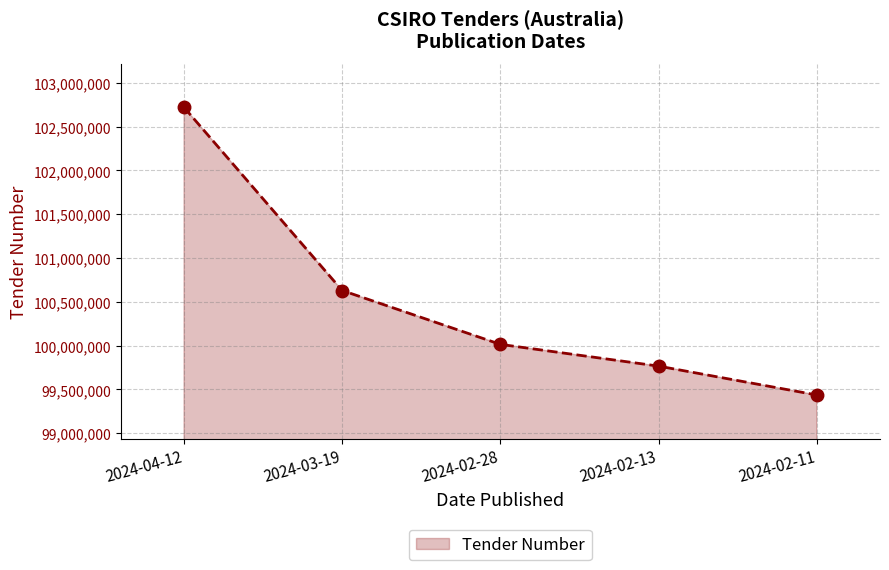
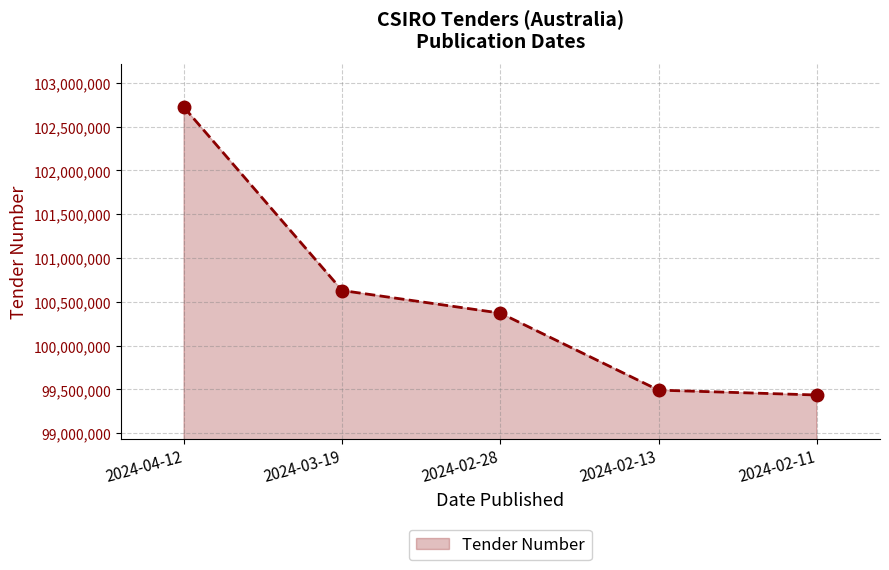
2024-02-28: 100,000,000 -> 100,400,000
2024-02-13: 99,800,000 -> 99,500,000
